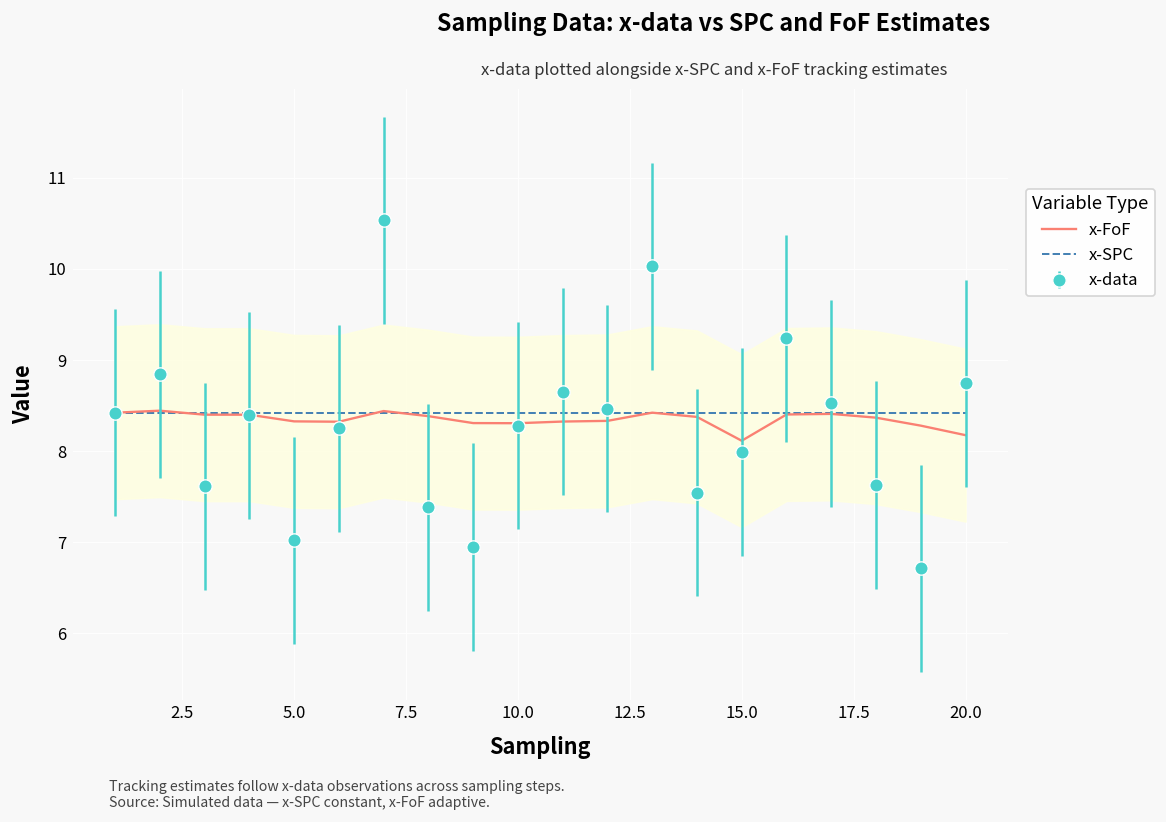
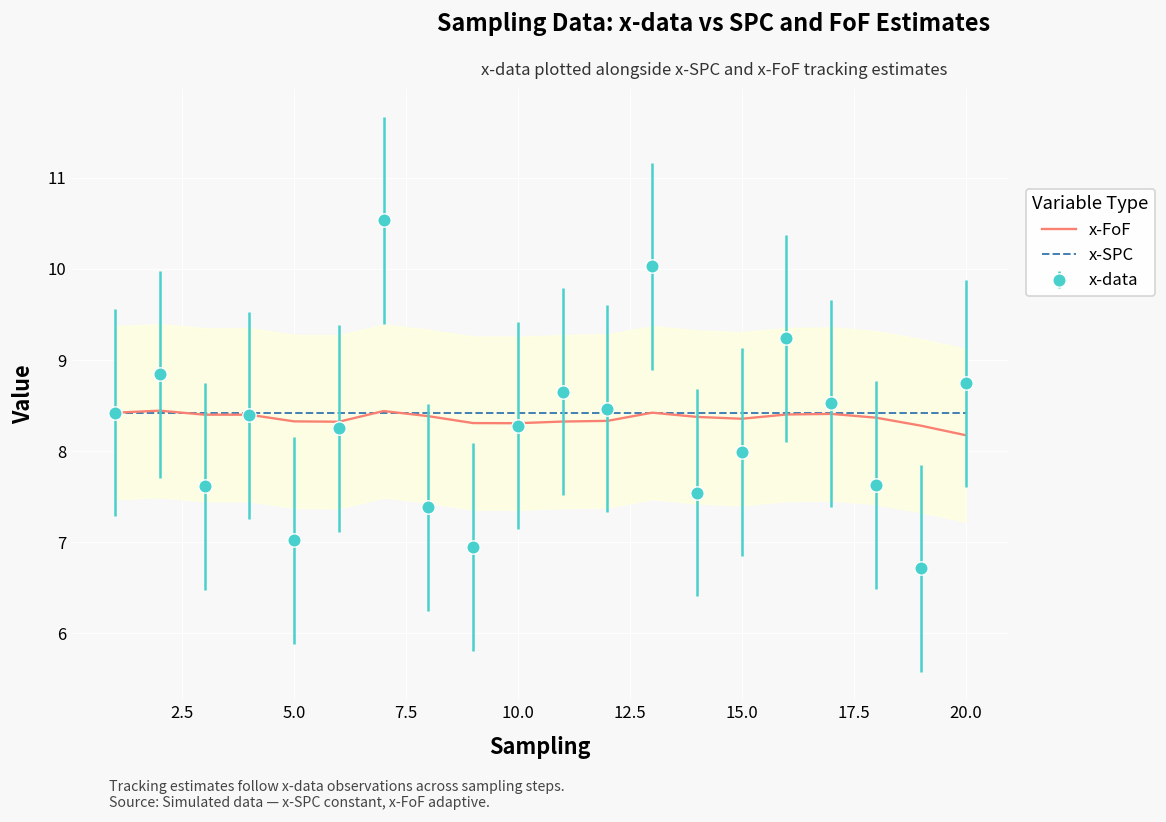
x-FoF, 15.0: 8.1 -> 8.4
